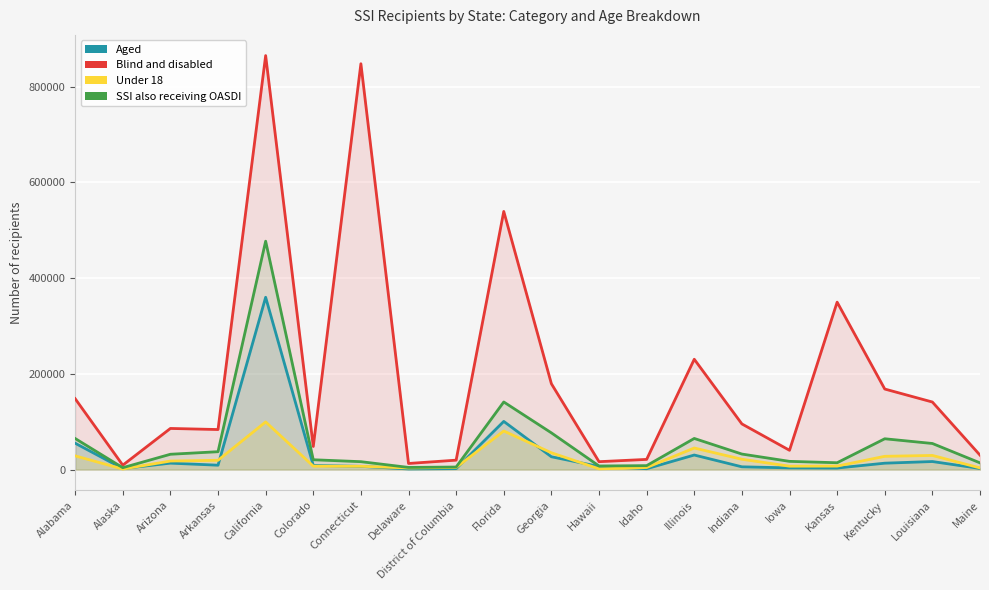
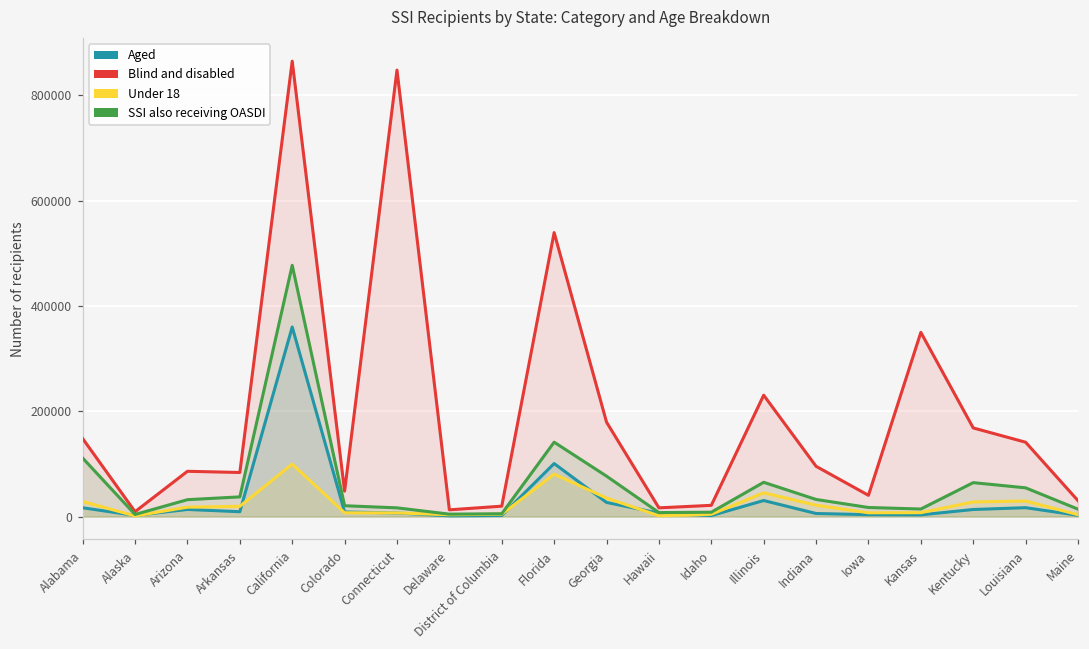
Aged, Alabama: 60000 -> 20000
SSI also receiving OASDI, Alabama: 60000 -> 110000
